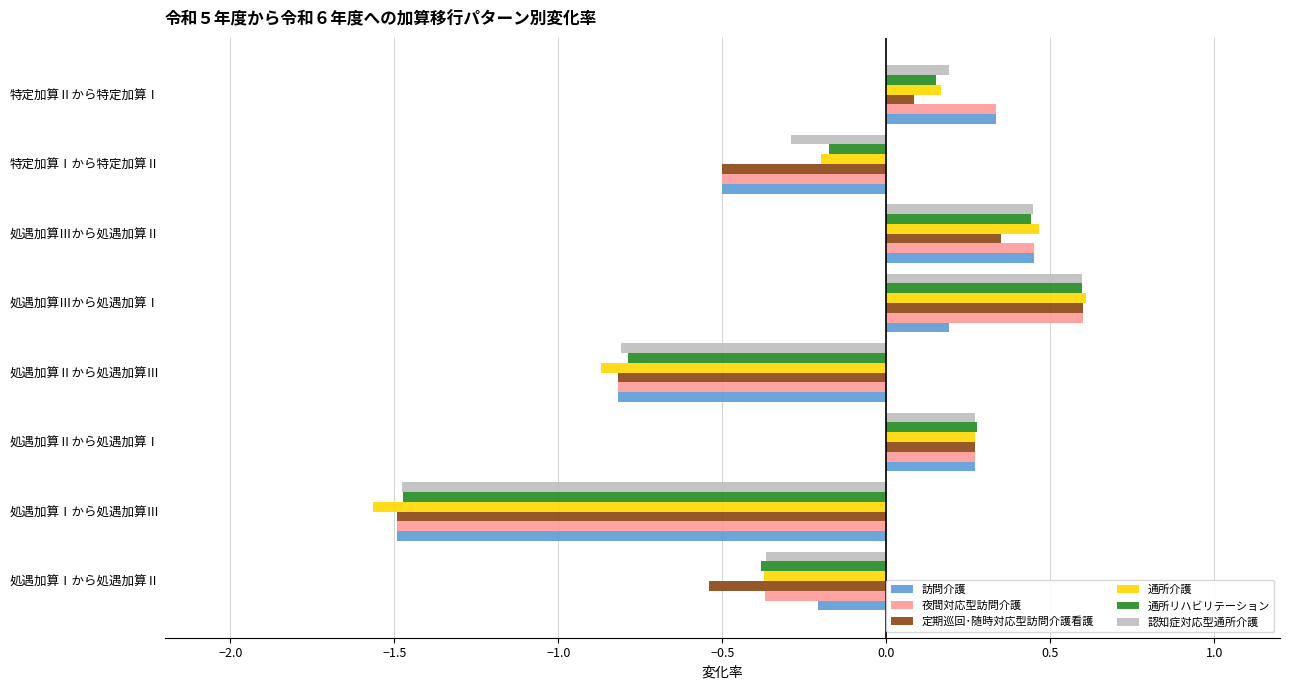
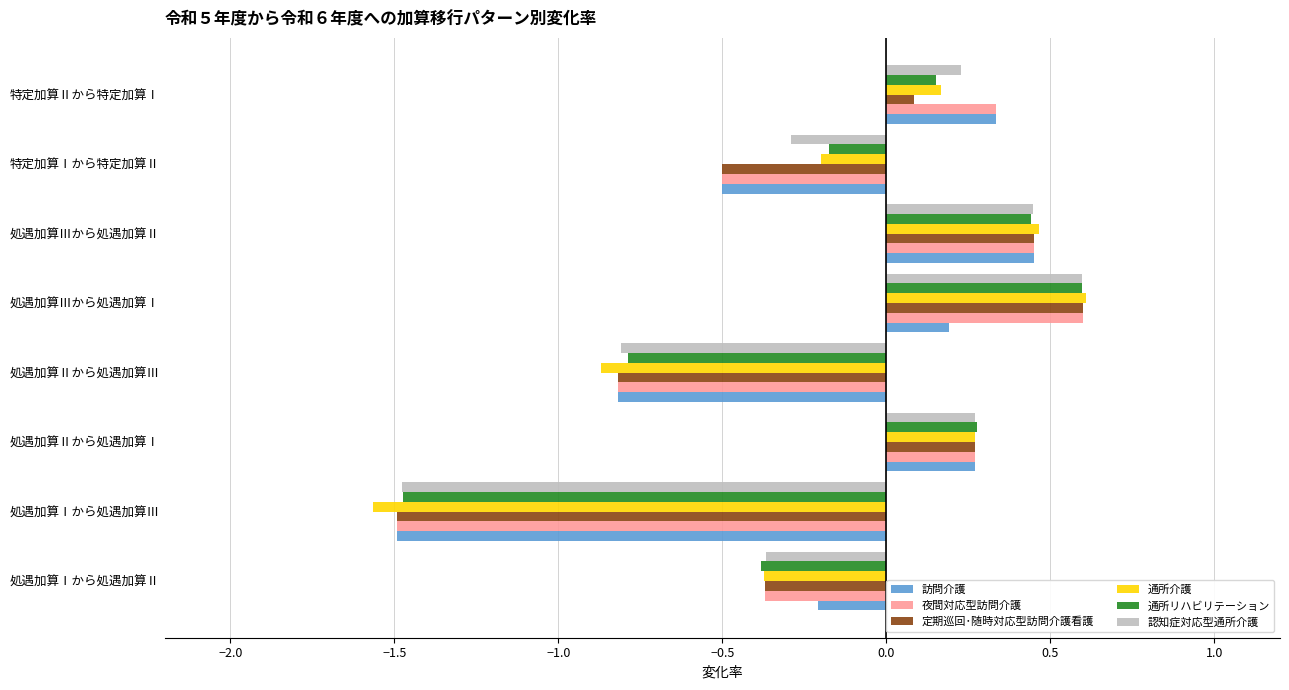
認知症対応型通所介護, 特定加算Ⅱから特定加算Ⅰ: 0.19 -> 0.23
定期巡回･随時対応型訪問介護看護, 処遇加算Ⅲから処遇加算Ⅱ: 0.35 -> 0.45
定期巡回･随時対応型訪問介護看護, 処遇加算Ⅰから処遇加算Ⅱ: -0.54 -> -0.37
